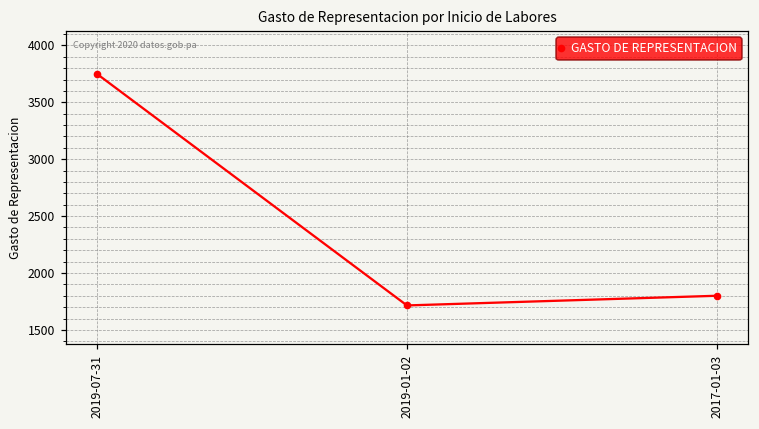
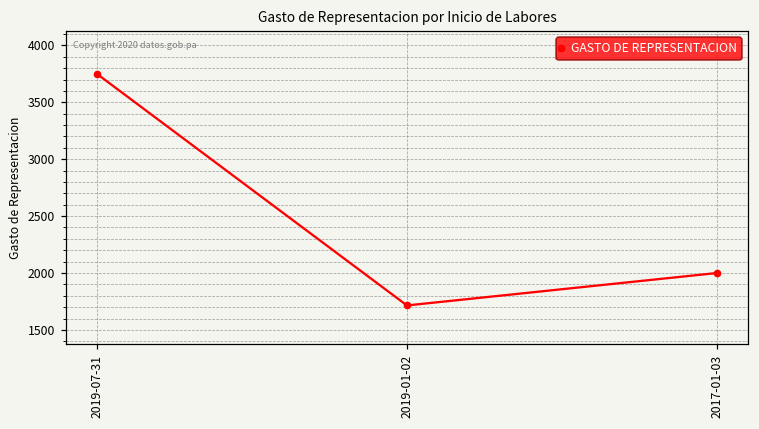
2017-01-03: 1800 -> 2000
